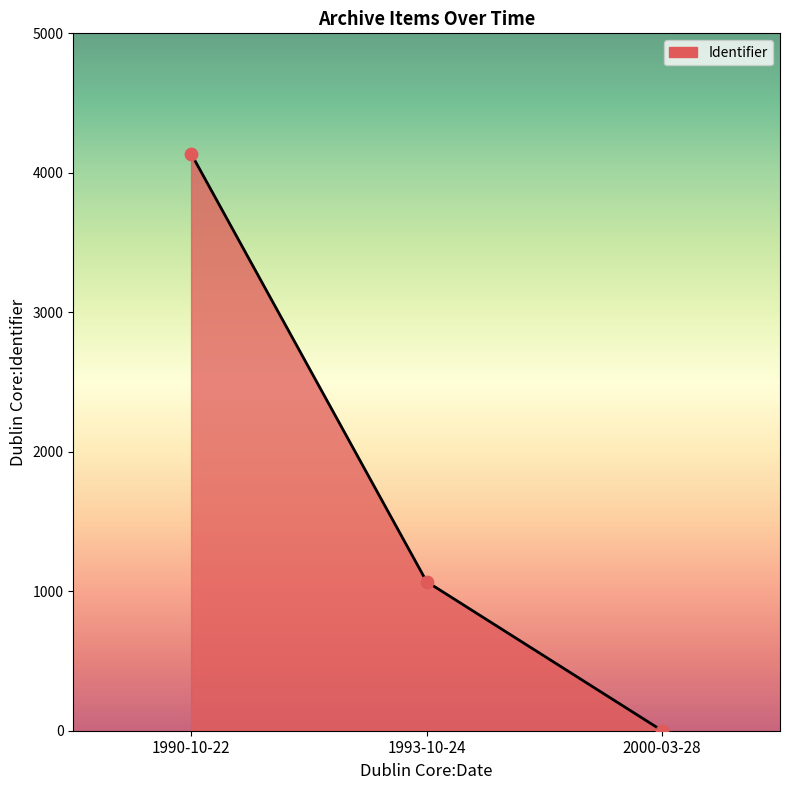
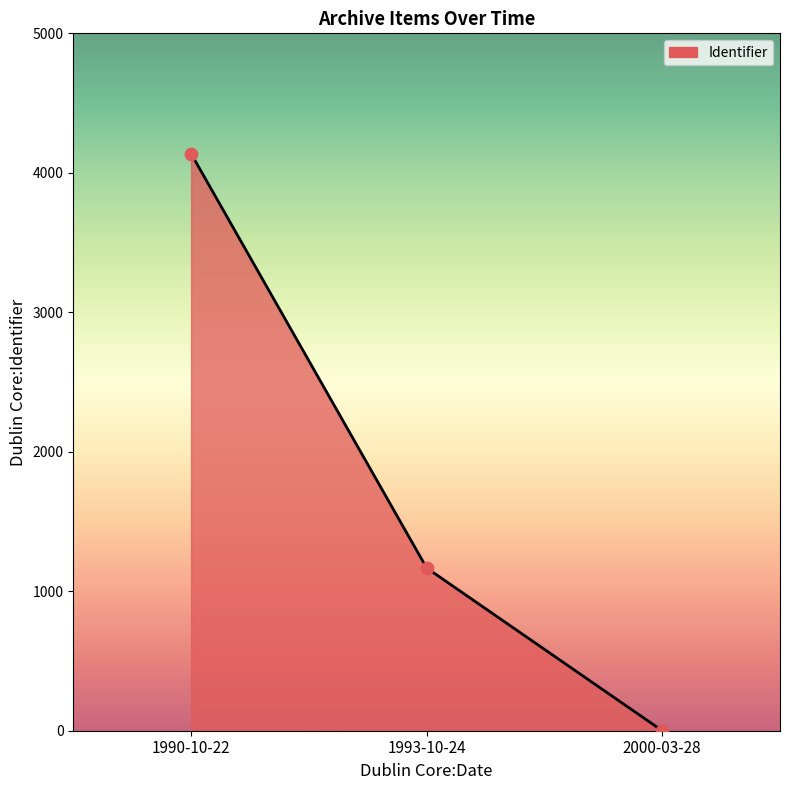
1993-10-24: 1070 -> 1170
